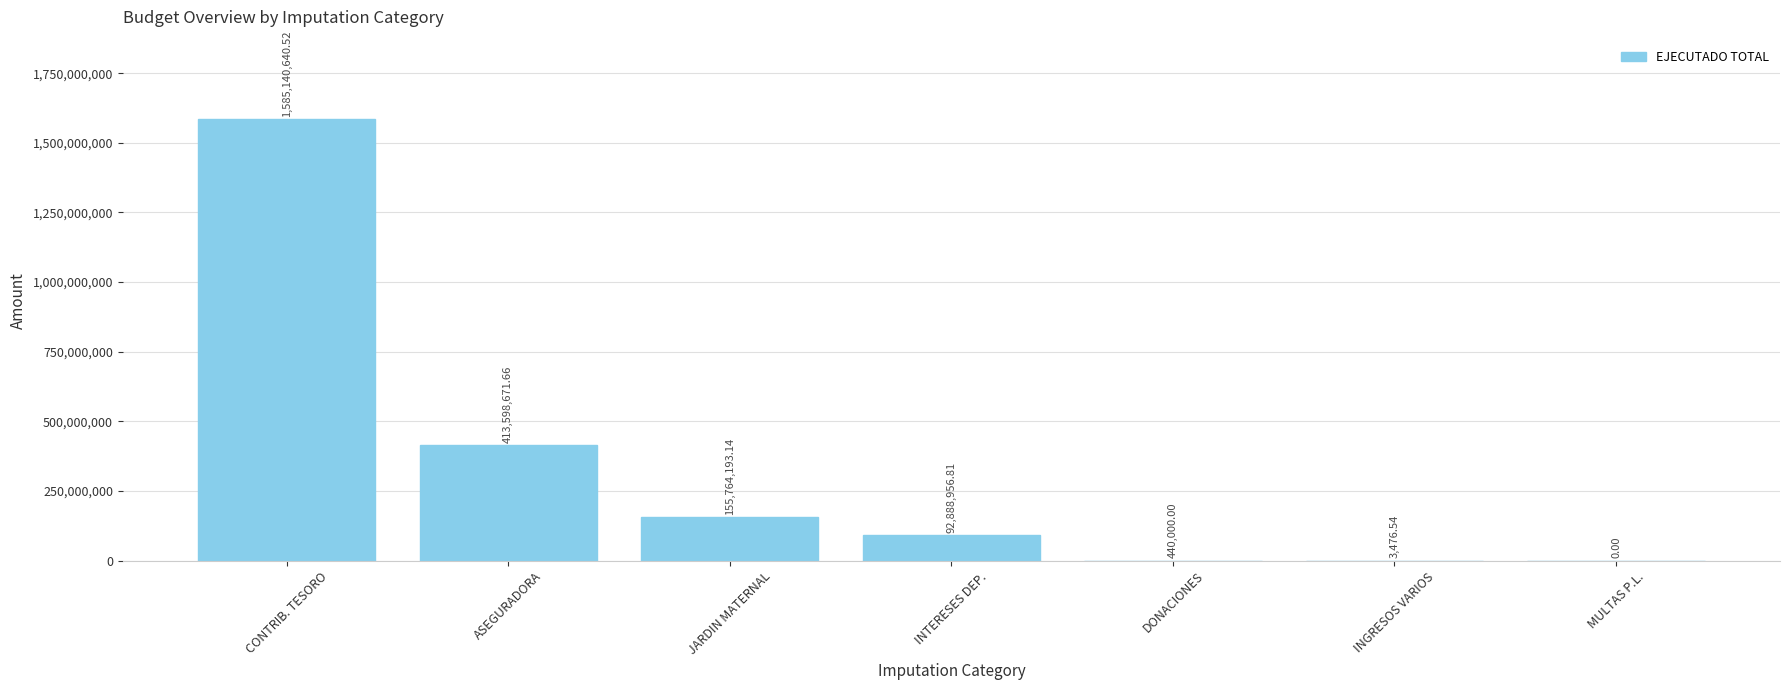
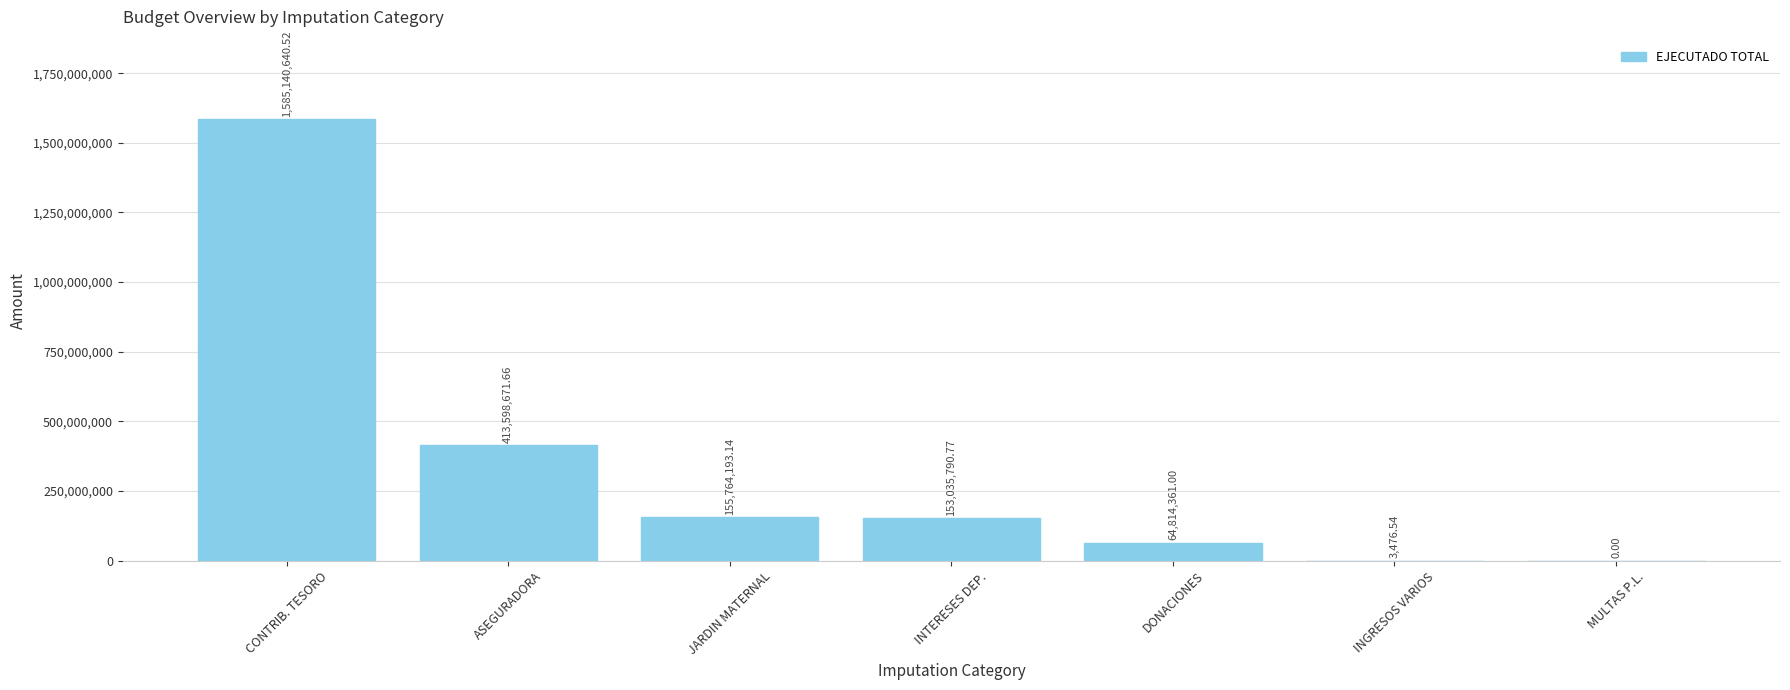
INTERESES DEP.: 92,888,956.81 -> 153,035,790.77
DONACIONES: 440,000.00 -> 64,814,361.00
